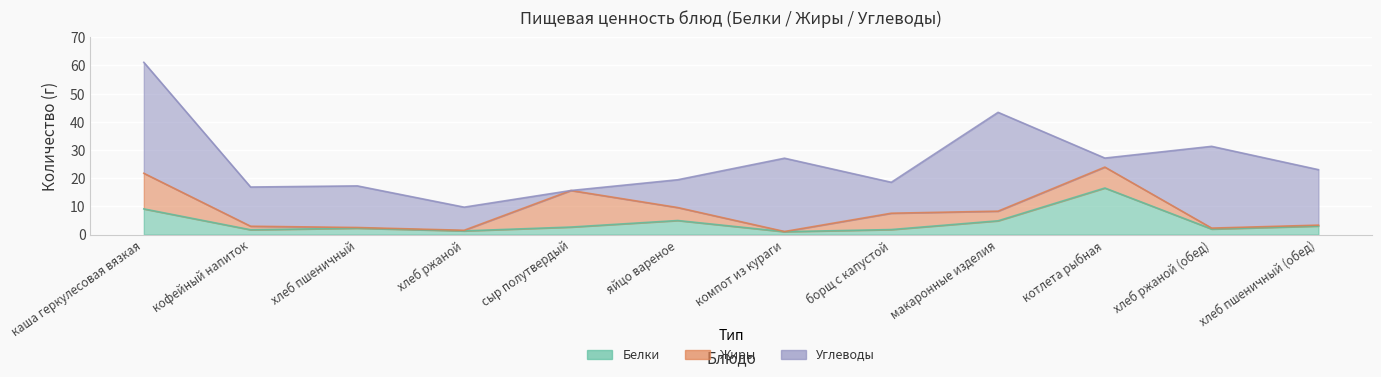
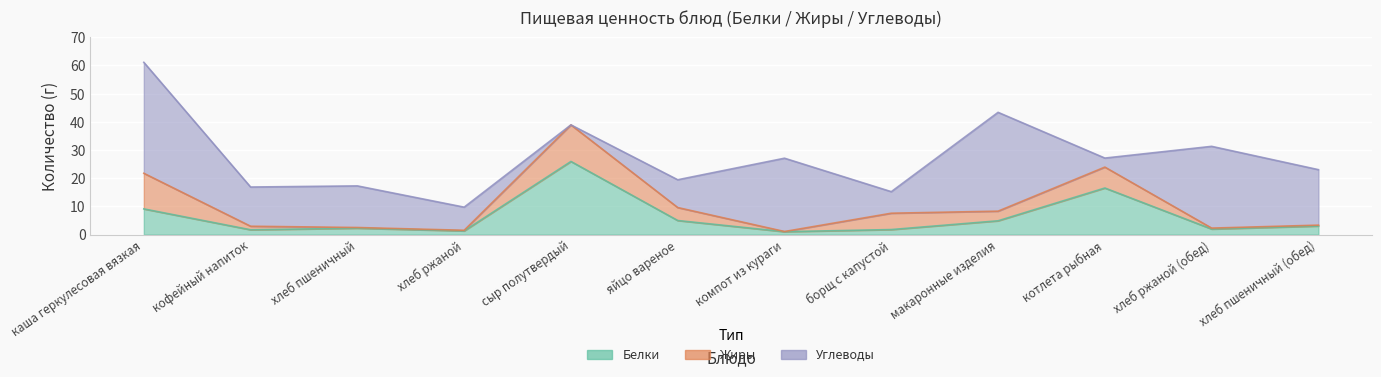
Белки, сыр полутвердый: 3 -> 26
Углеводы, борщ с капустой: 11 -> 8
